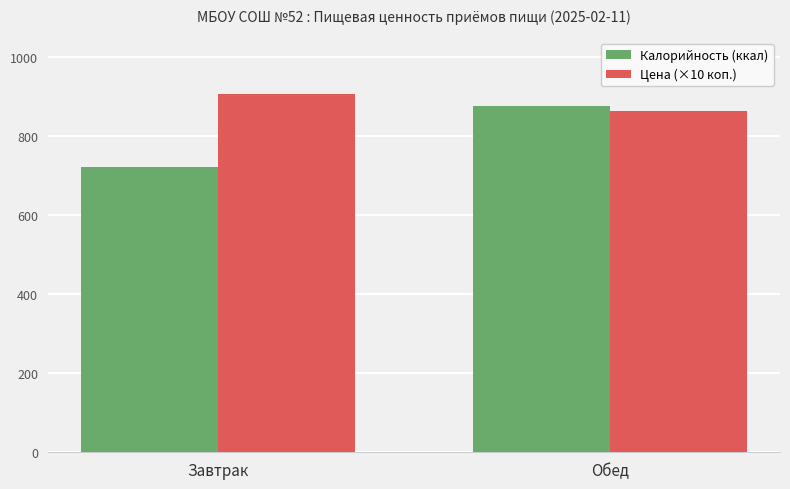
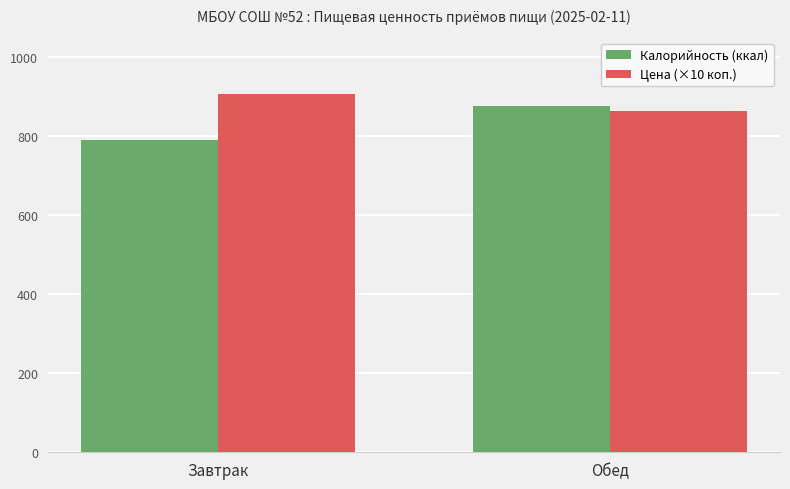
Калорийность (ккал), Завтрак: 720 -> 790
